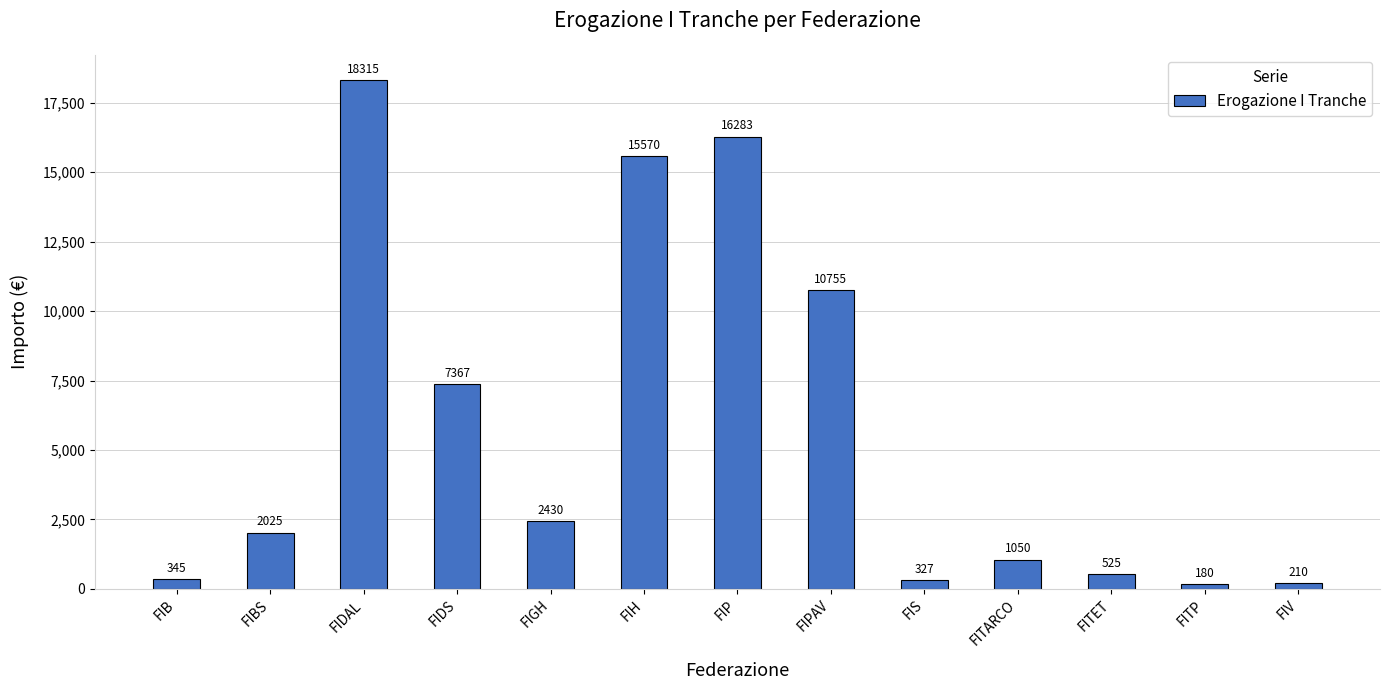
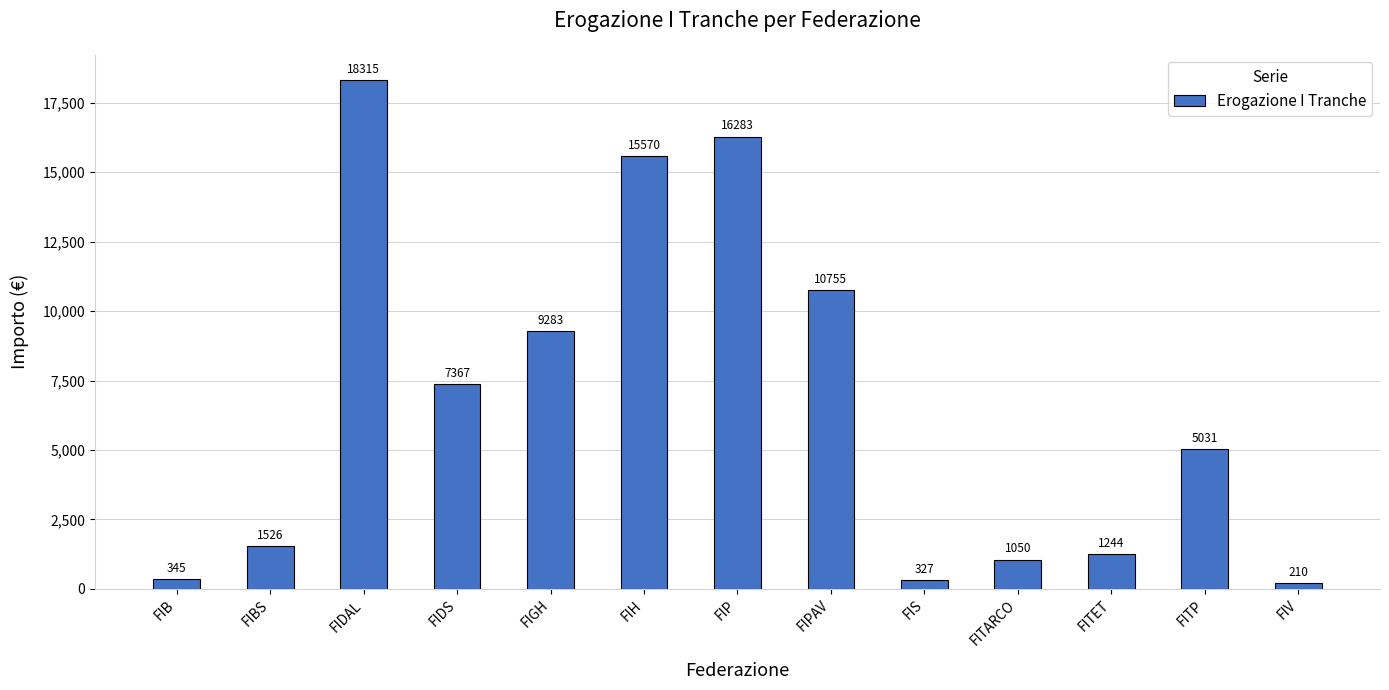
FIBS: 2025 -> 1526
FIGH: 2430 -> 9283
FITET: 525 -> 1244
FITP: 180 -> 5031
